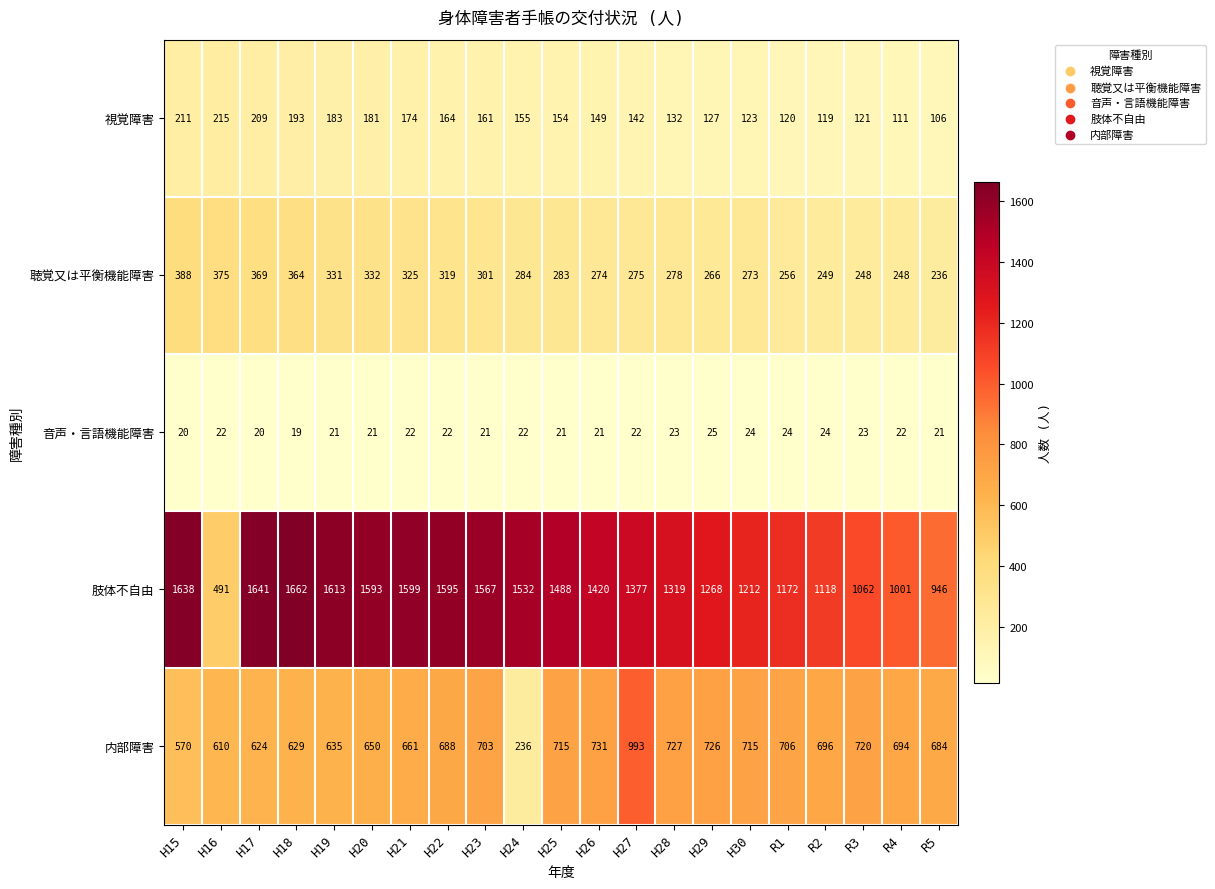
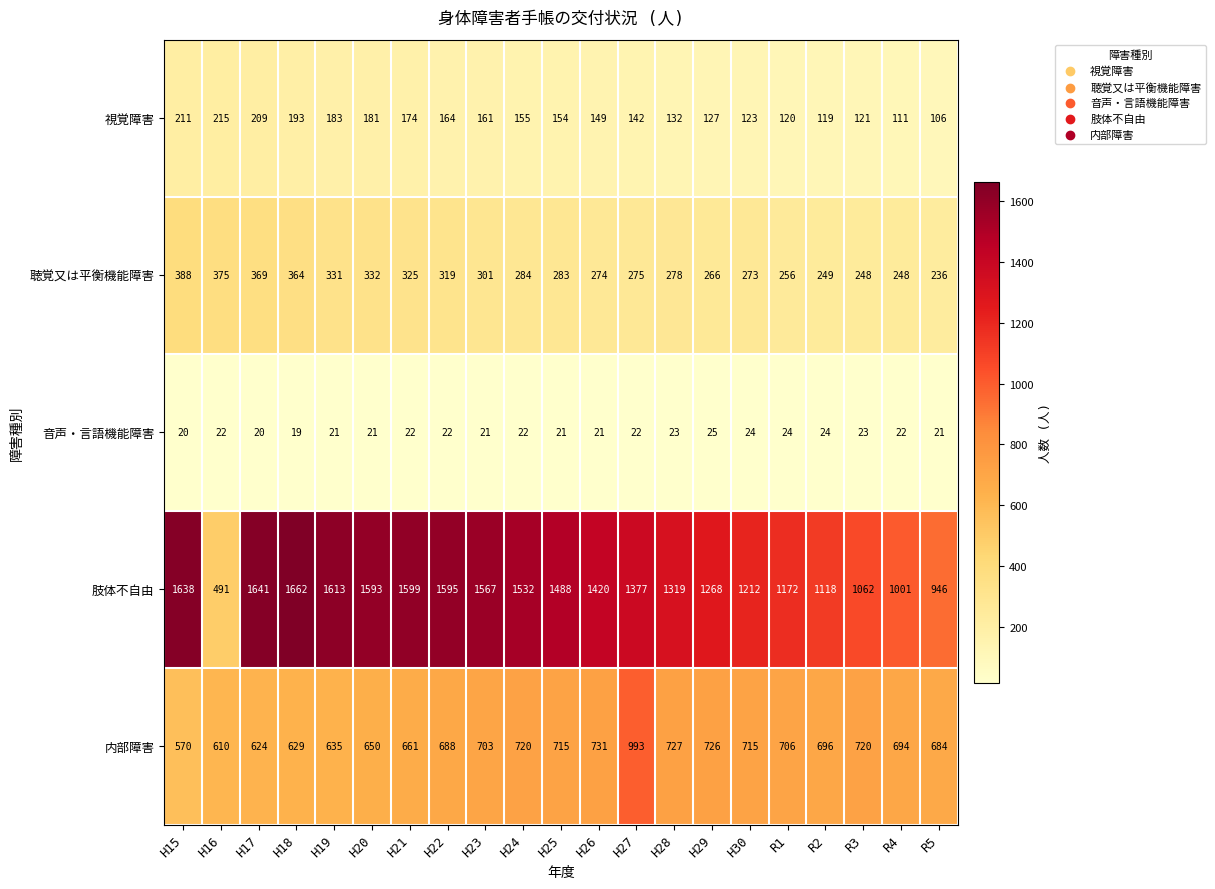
内部障害, H24: 236 -> 720
